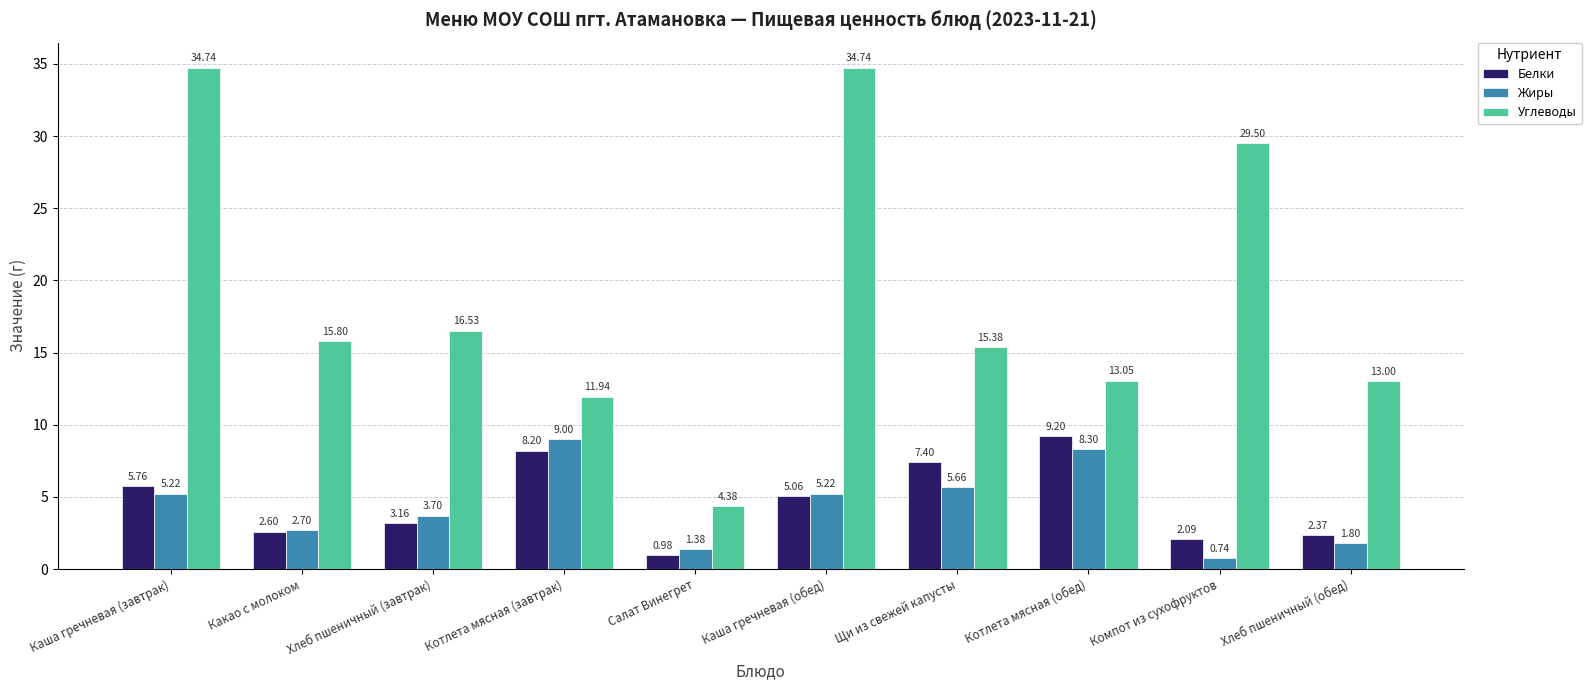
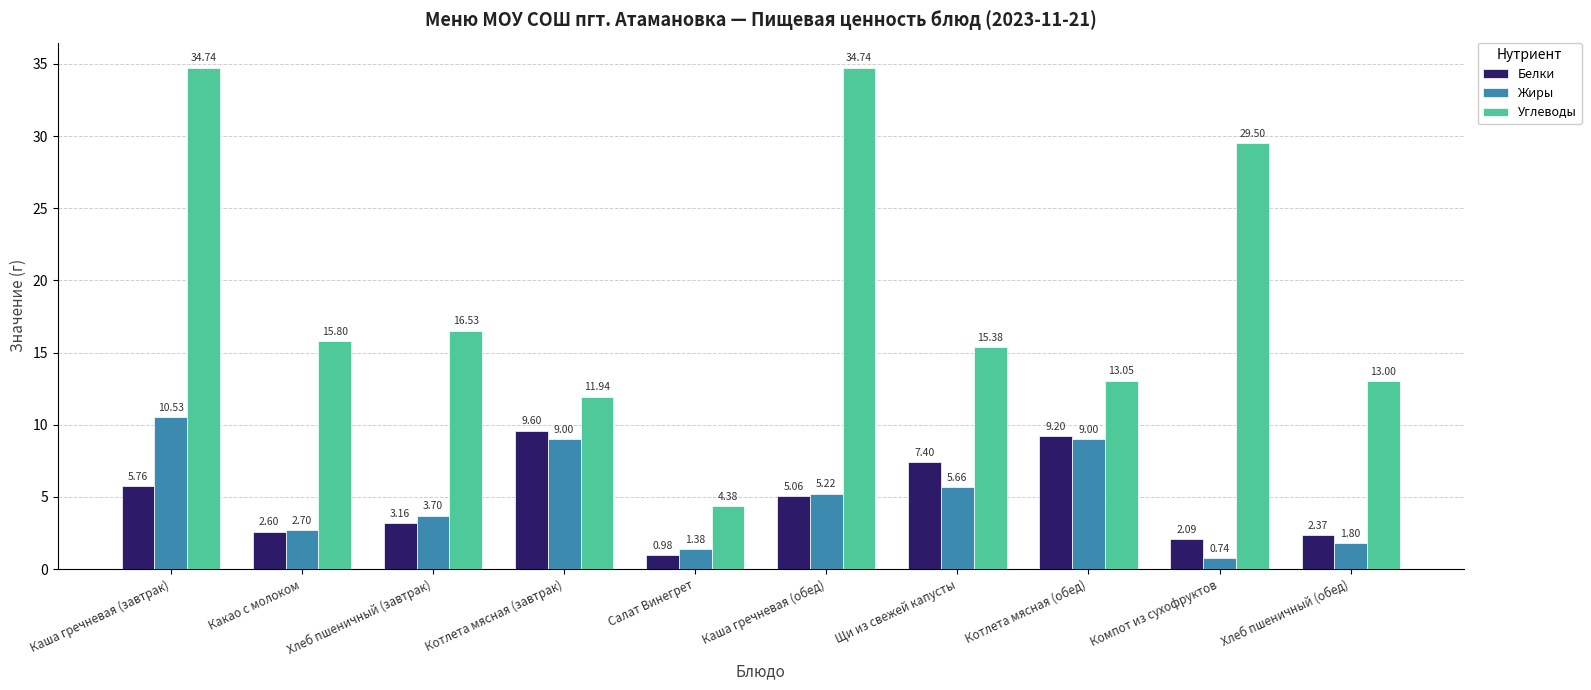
Жиры, Каша гречневая (завтрак): 5.22 -> 10.53
Белки, Котлета мясная (завтрак): 8.20 -> 9.60
Жиры, Котлета мясная (обед): 8.30 -> 9.00
